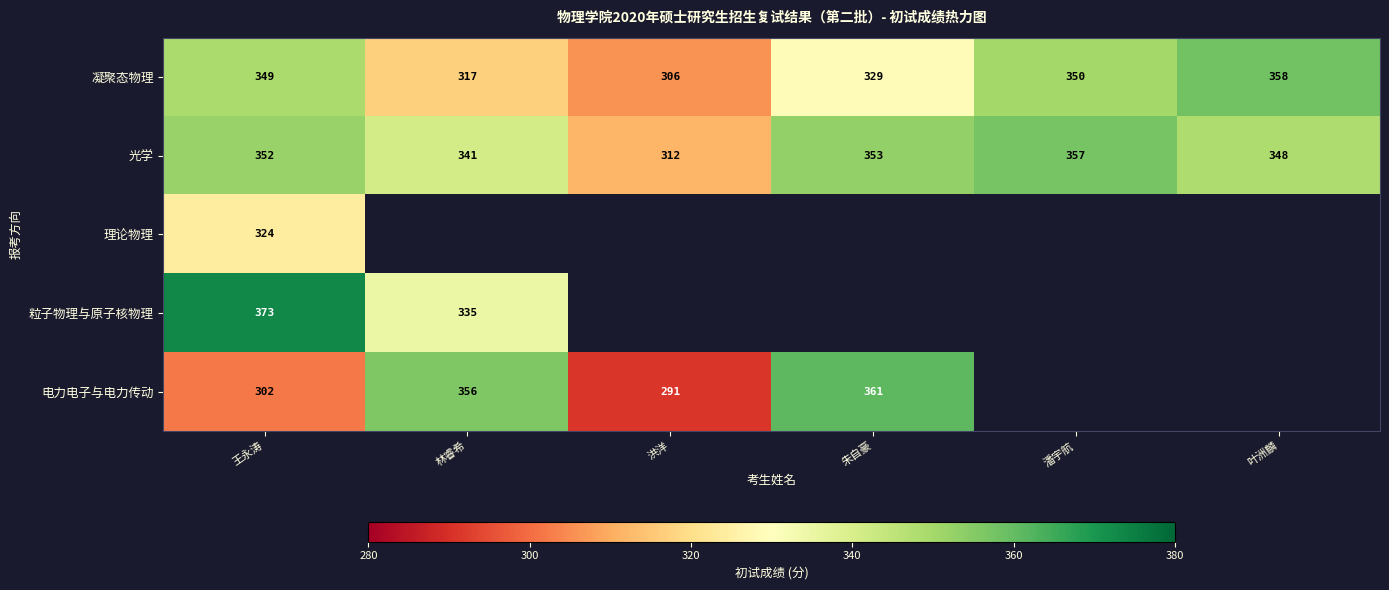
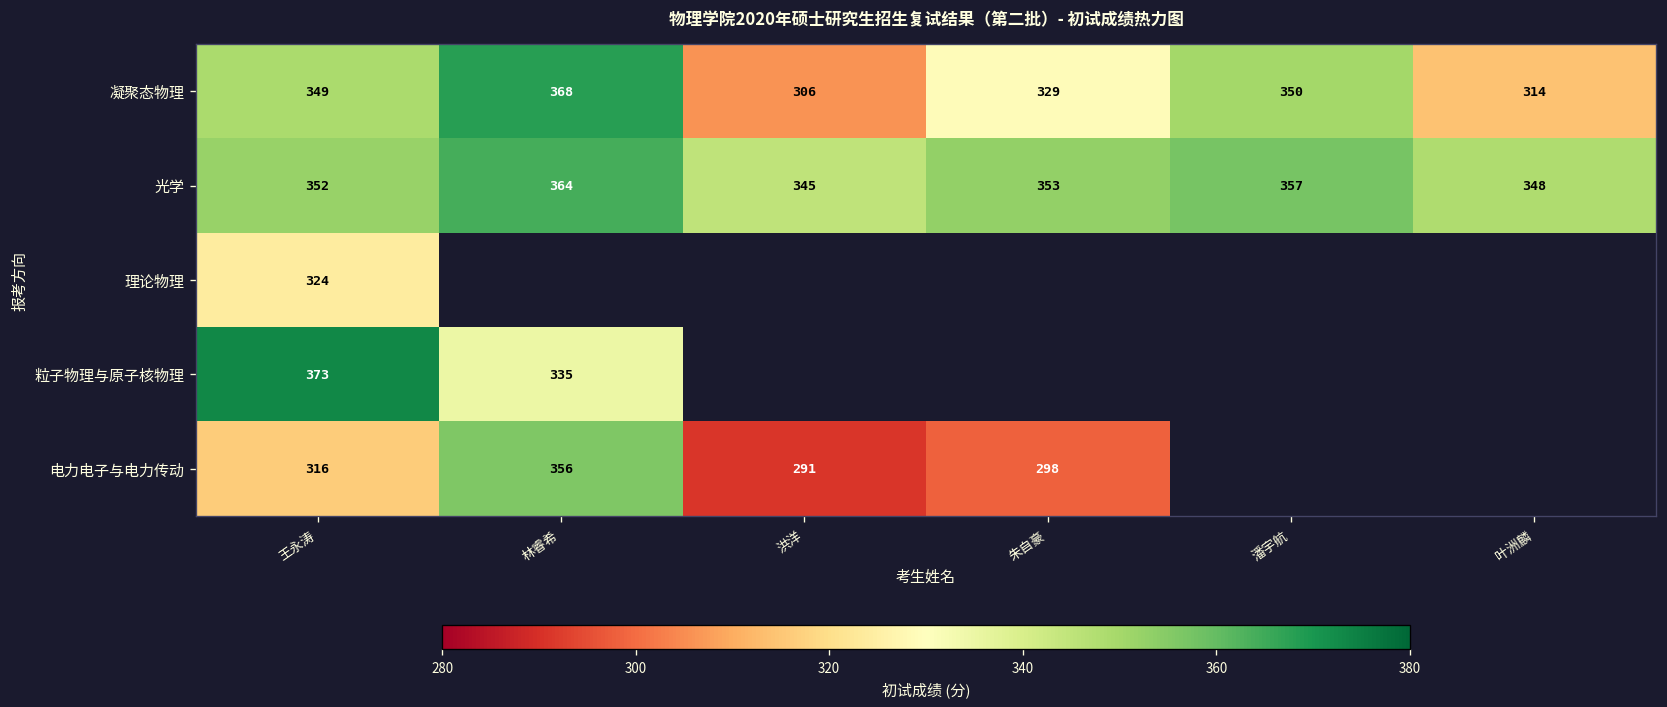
凝聚态物理, 林睿希: 317 -> 368
凝聚态物理, 叶洲麟: 358 -> 314
光学, 林睿希: 341 -> 364
光学, 洪洋: 312 -> 345
电力电子与电力传动, 王永涛: 302 -> 316
电力电子与电力传动, 朱自豪: 361 -> 298
